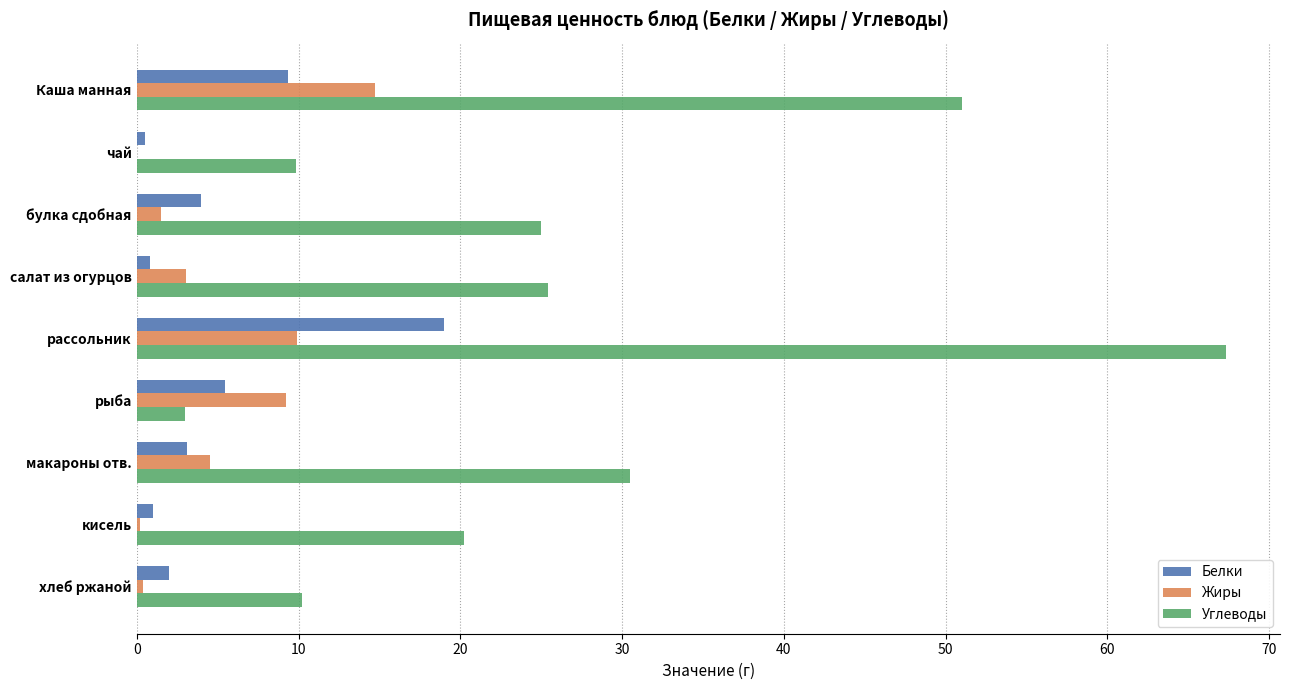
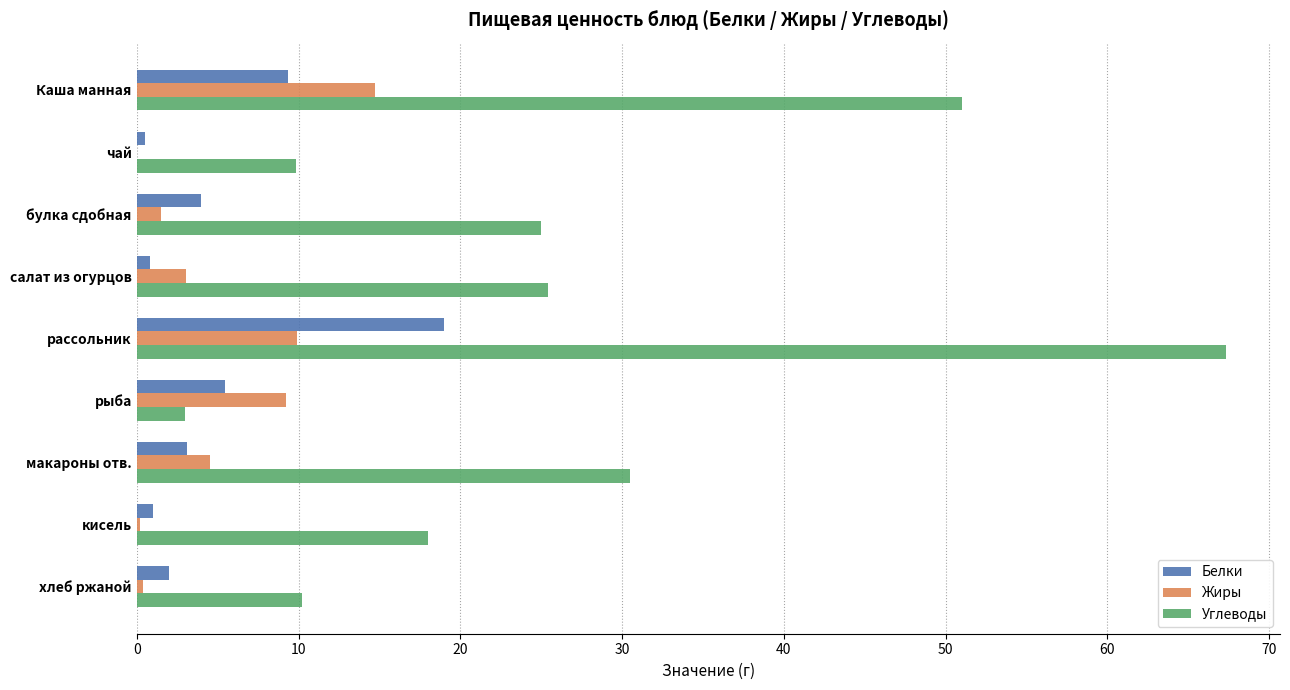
Углеводы, кисель: 20.2 -> 18.0
